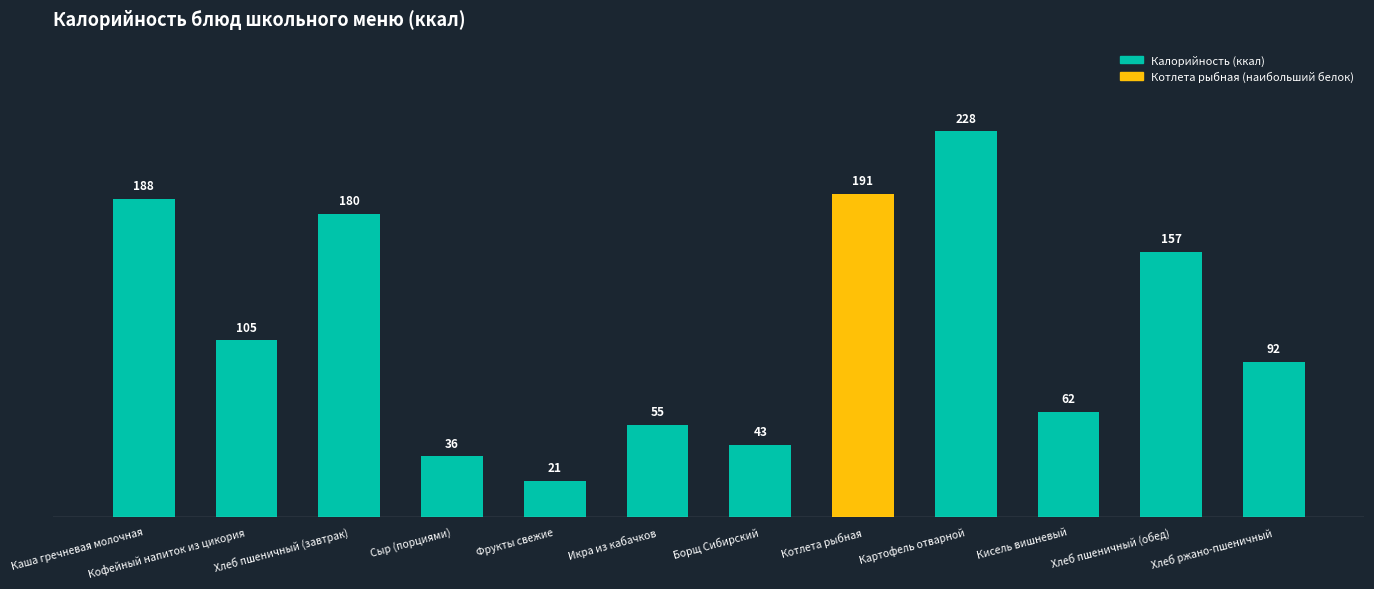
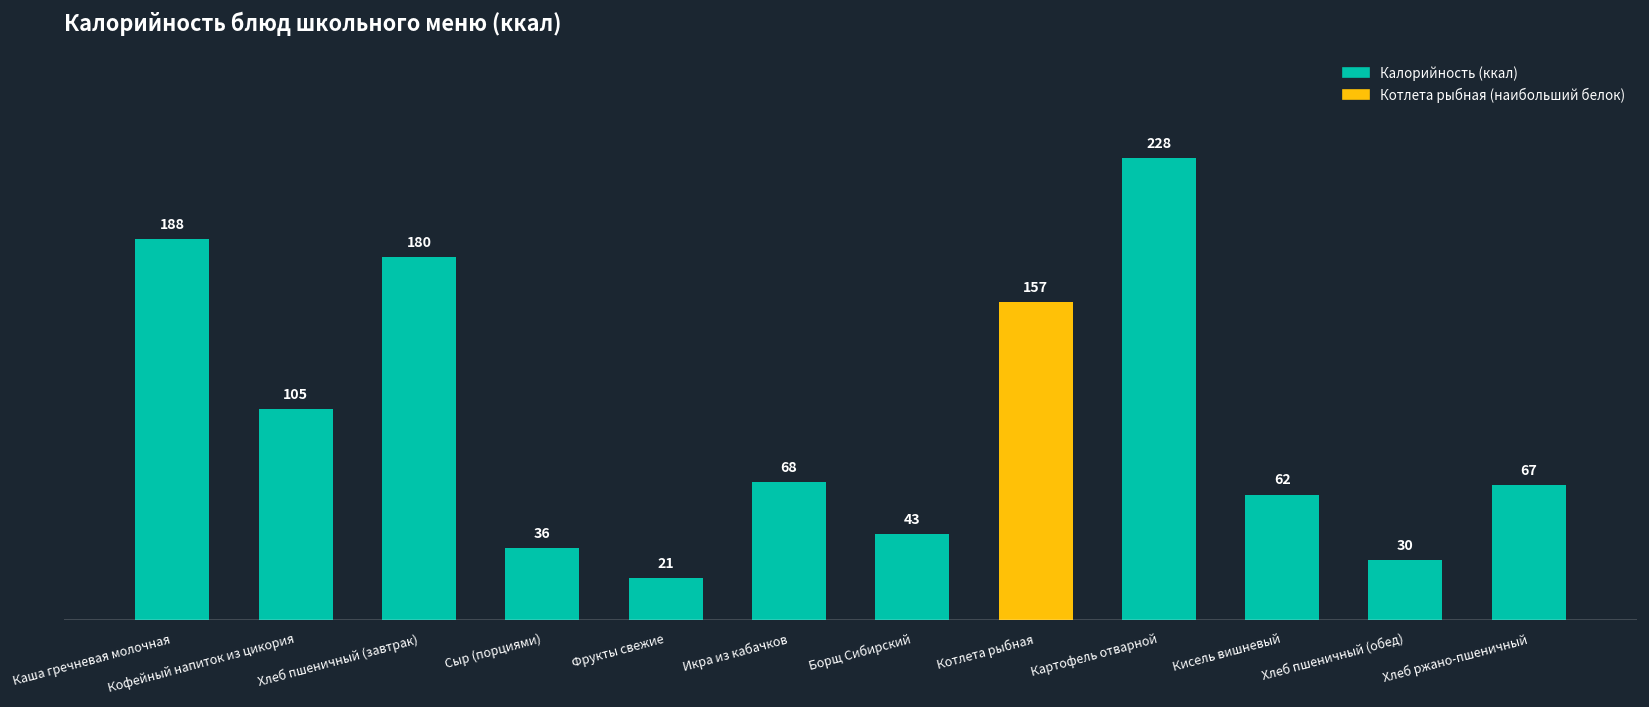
Икра из кабачков: 55 -> 68
Котлета рыбная: 191 -> 157
Хлеб пшеничный (обед): 157 -> 30
Хлеб ржано-пшеничный: 92 -> 67
